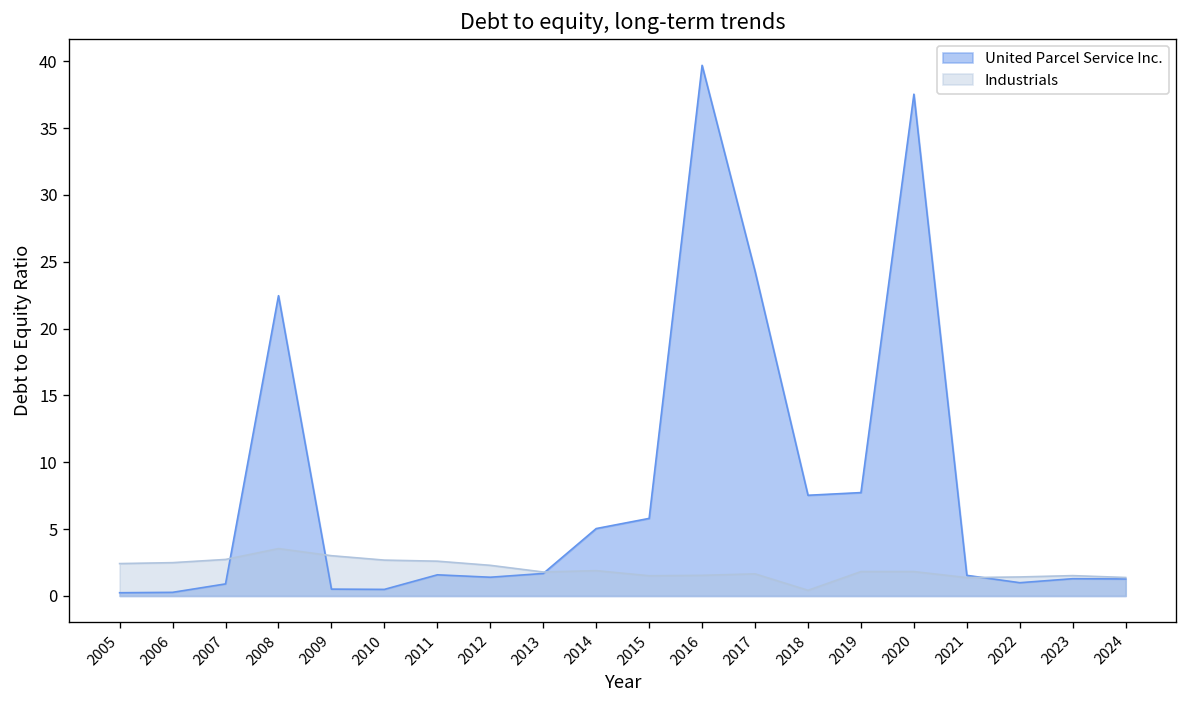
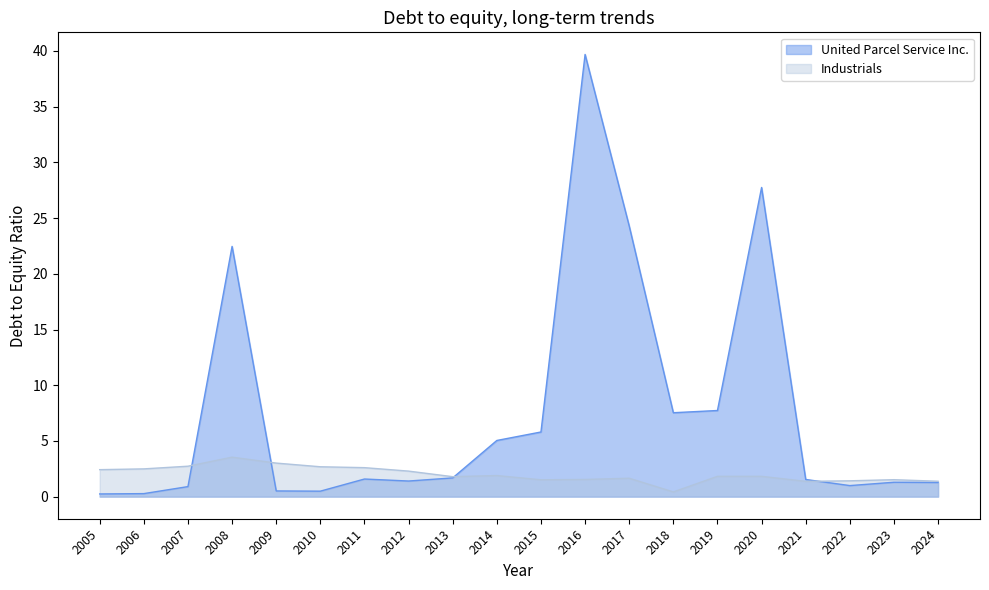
United Parcel Service Inc., 2020: 37.5 -> 27.8
